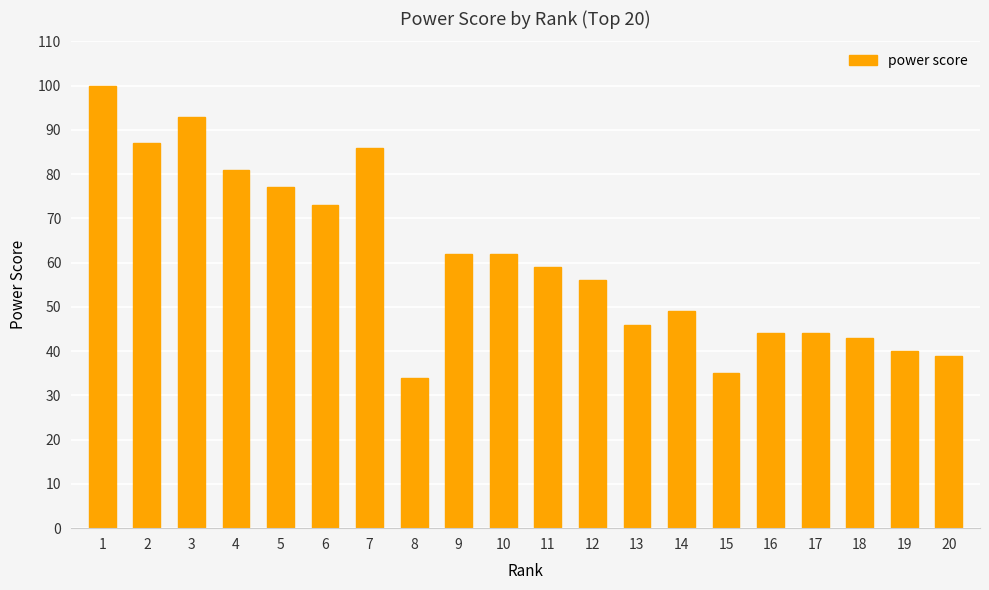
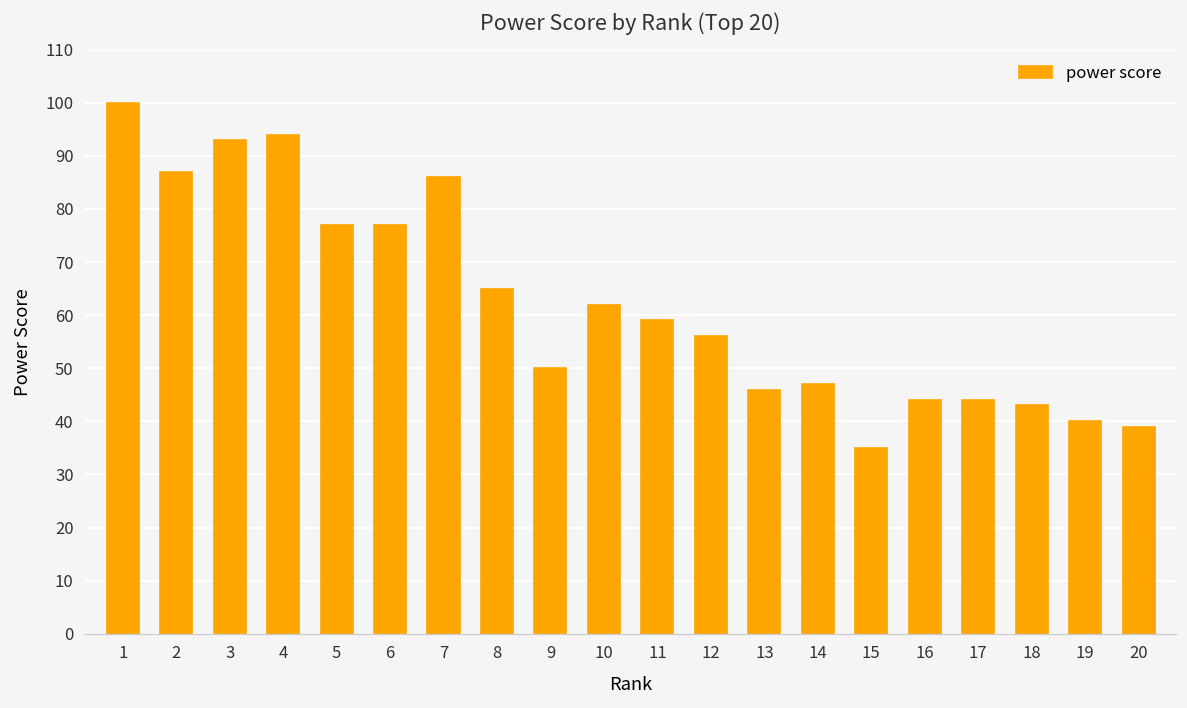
4: 81 -> 94
6: 73 -> 77
8: 34 -> 65
9: 62 -> 50
14: 49 -> 47
